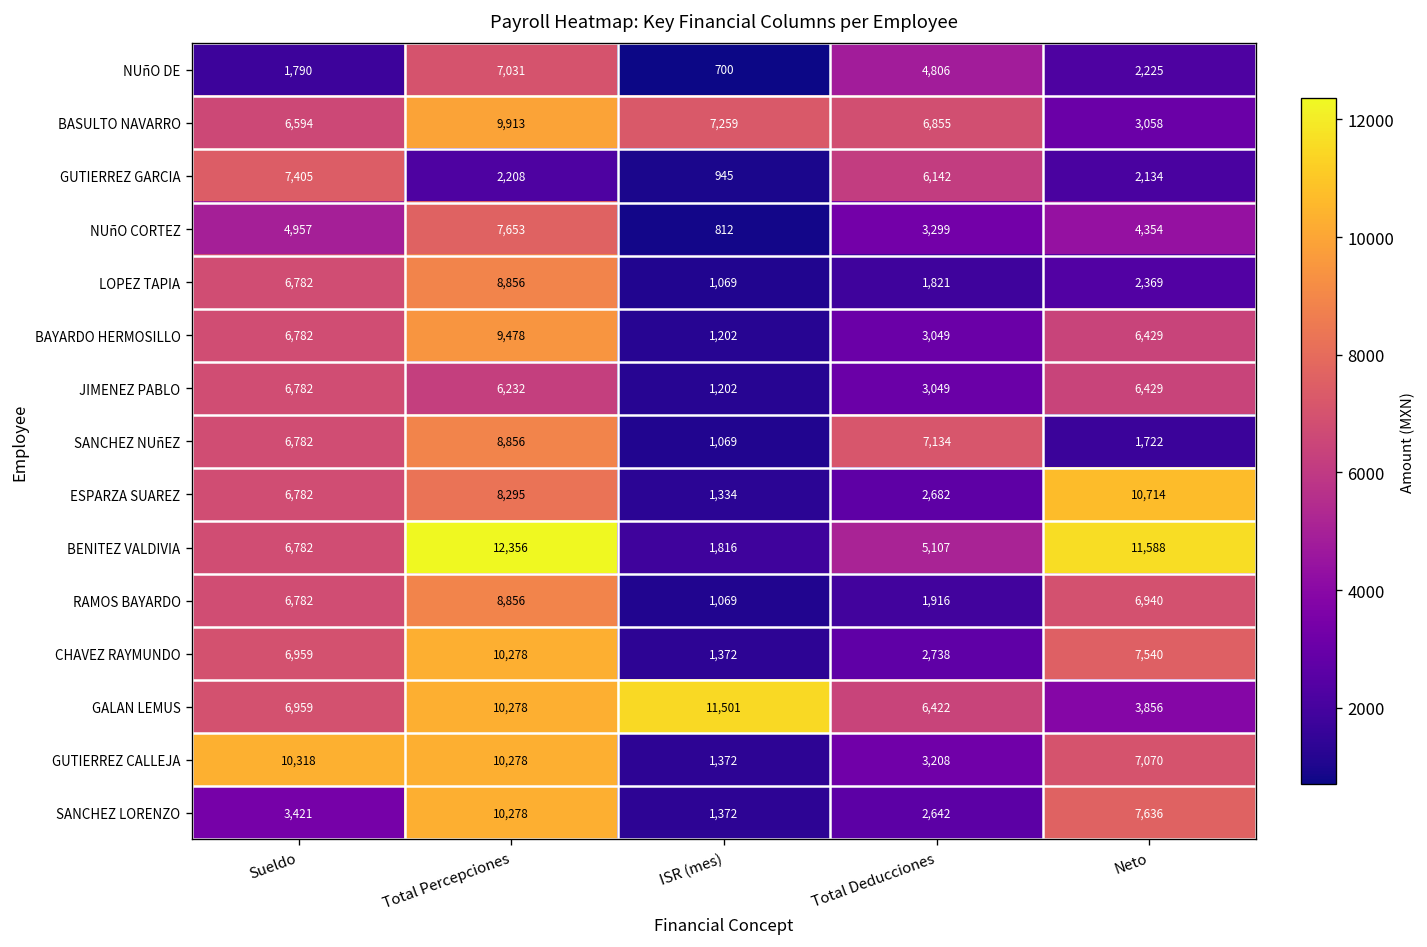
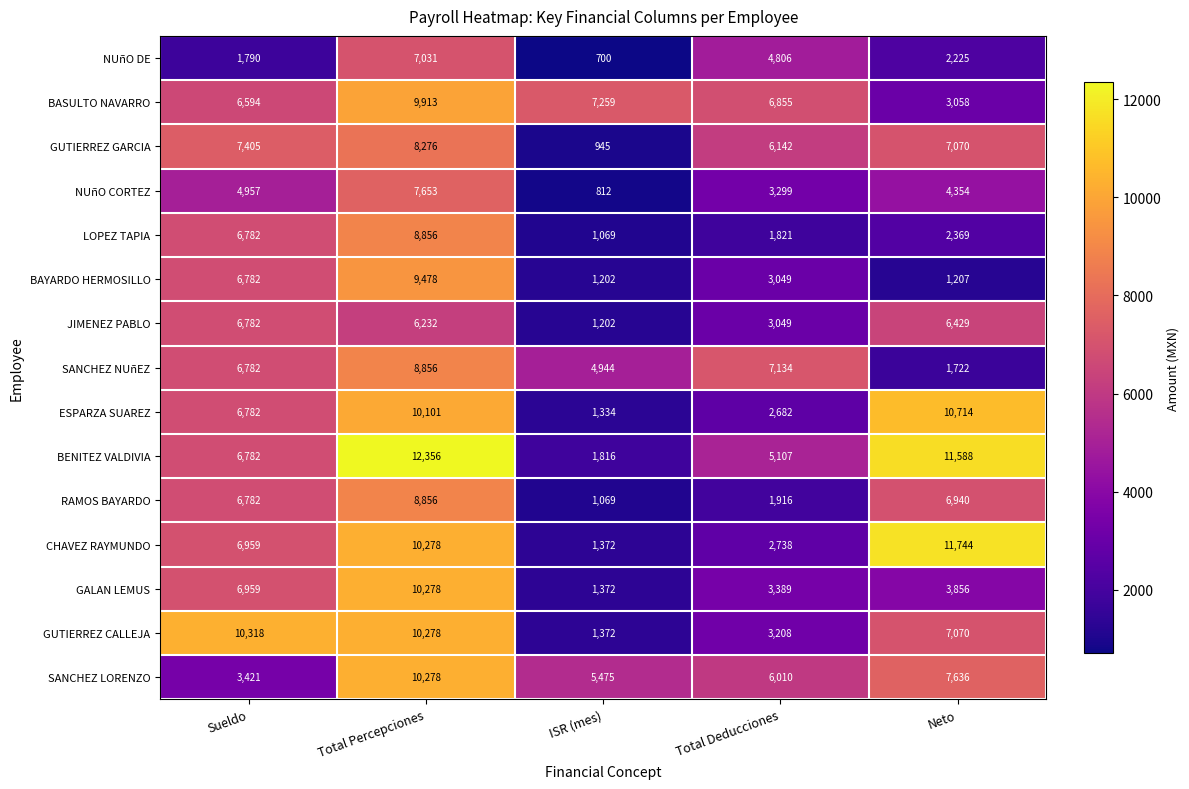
GUTIERREZ GARCIA, Total Percepciones: 2,208 -> 8,276
GUTIERREZ GARCIA, Neto: 2,134 -> 7,070
BAYARDO HERMOSILLO, Neto: 6,429 -> 1,207
SANCHEZ NUñEZ, ISR (mes): 1,069 -> 4,944
ESPARZA SUAREZ, Total Percepciones: 8,295 -> 10,101
CHAVEZ RAYMUNDO, Neto: 7,540 -> 11,744
GALAN LEMUS, ISR (mes): 11,501 -> 1,372
GALAN LEMUS, Total Deducciones: 6,422 -> 3,389
SANCHEZ LORENZO, ISR (mes): 1,372 -> 5,475
SANCHEZ LORENZO, Total Deducciones: 2,642 -> 6,010
